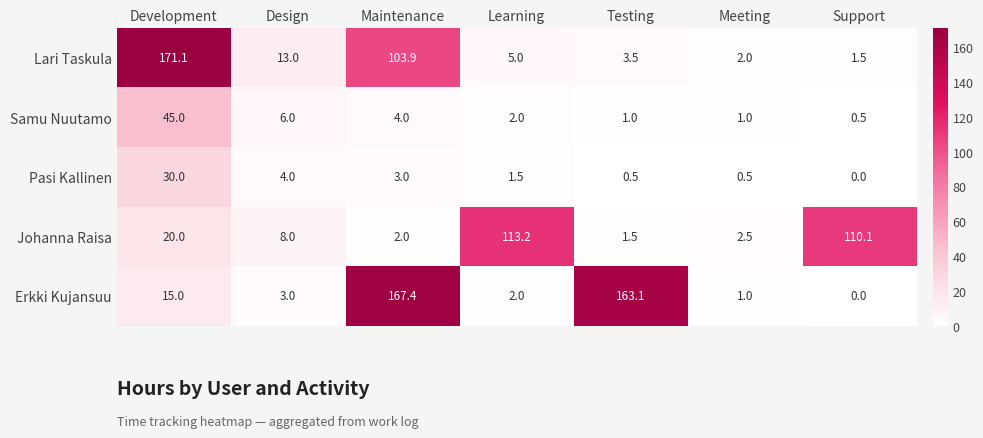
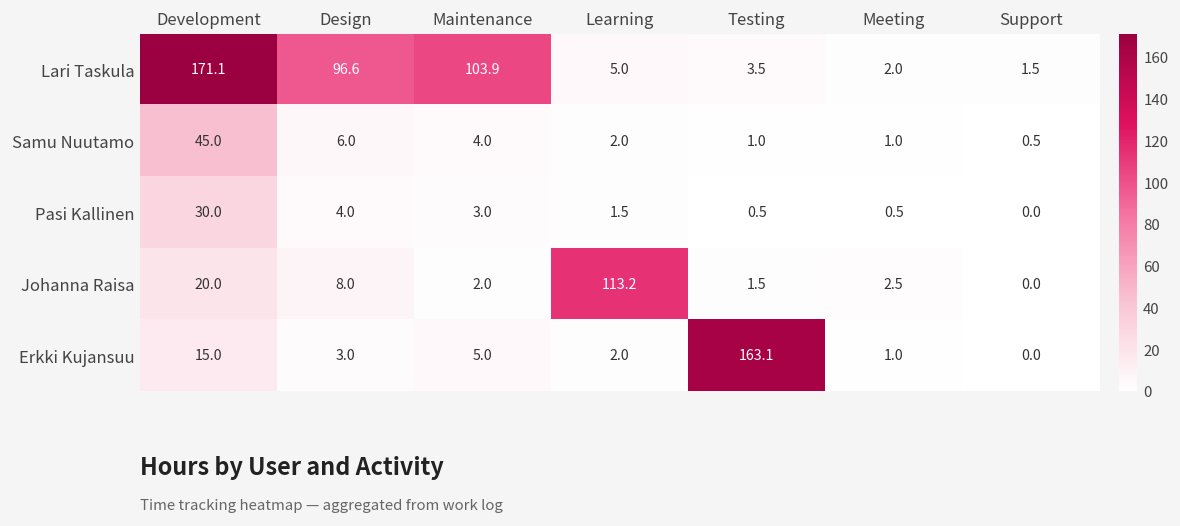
Lari Taskula, Design: 13.0 -> 96.6
Johanna Raisa, Support: 110.1 -> 0.0
Erkki Kujansuu, Maintenance: 167.4 -> 5.0
